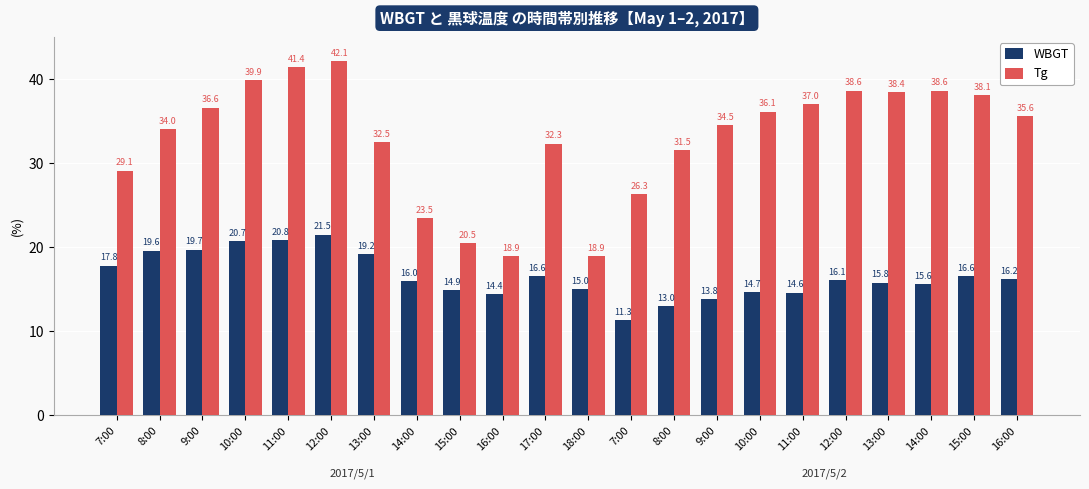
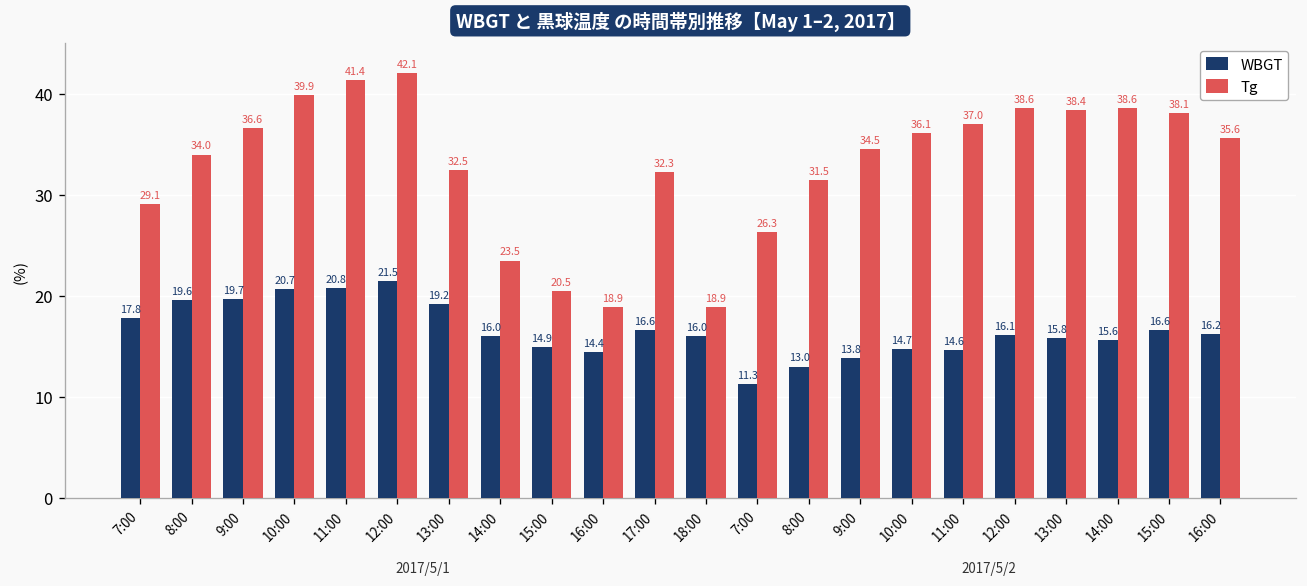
WBGT, 18:00: 15.0 -> 16.0
